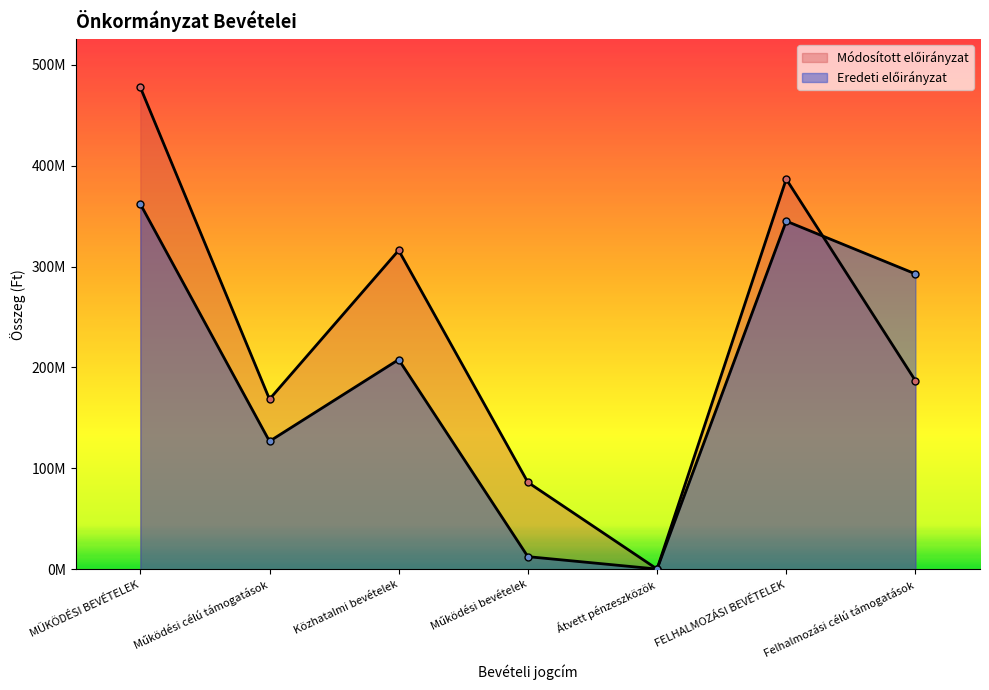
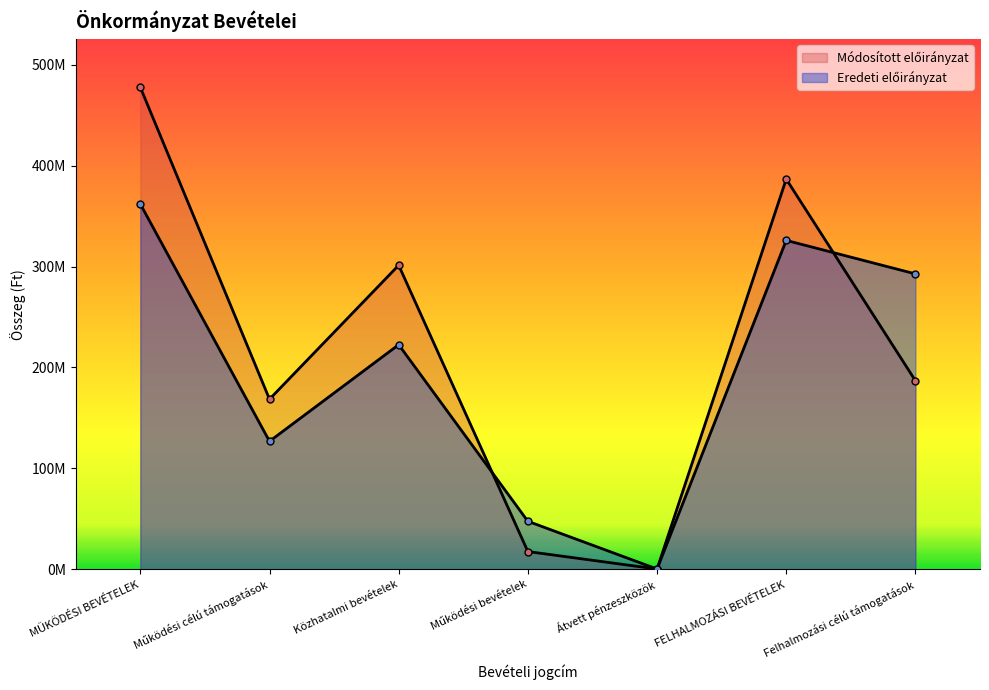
Módosított előirányzat, Közhatalmi bevételek: 316000000 -> 301000000
Eredeti előirányzat, Közhatalmi bevételek: 208000000 -> 223000000
Módosított előirányzat, Működési bevételek: 86000000 -> 18000000
Eredeti előirányzat, Működési bevételek: 12000000 -> 48000000
Eredeti előirányzat, FELHALMOZÁSI BEVÉTELEK: 345000000 -> 326000000
